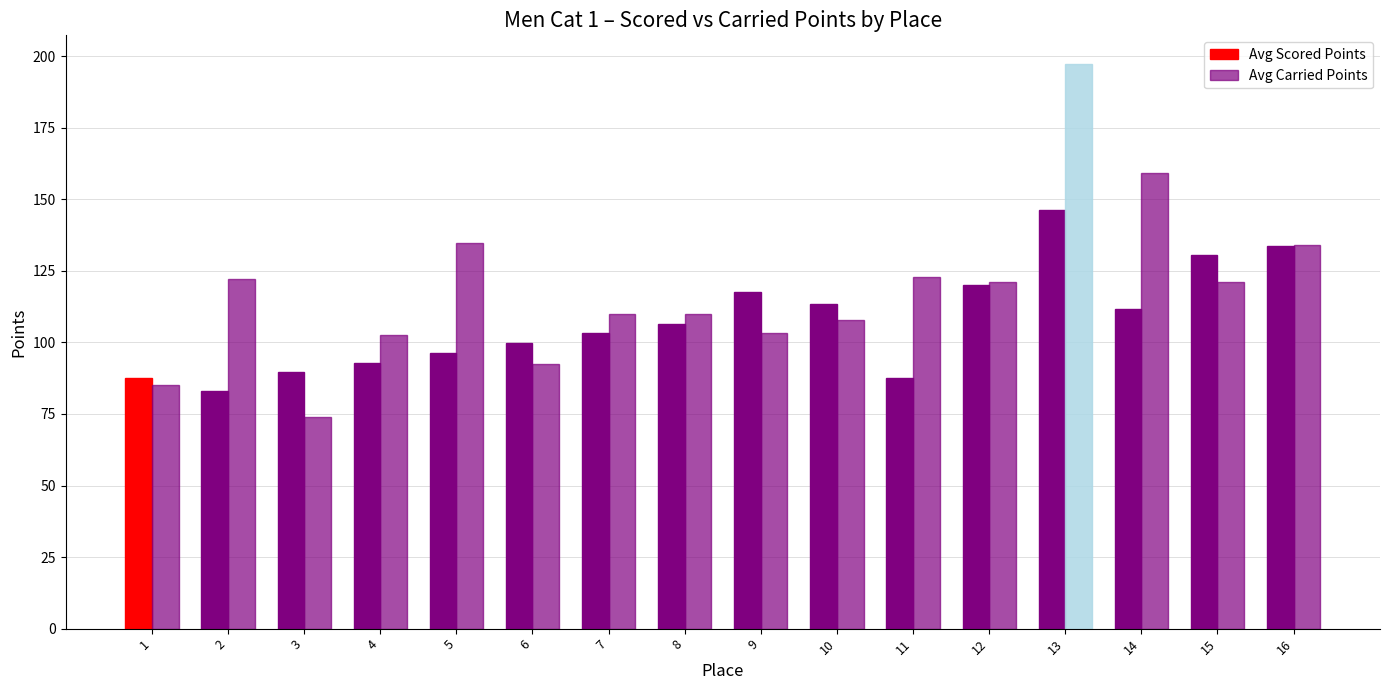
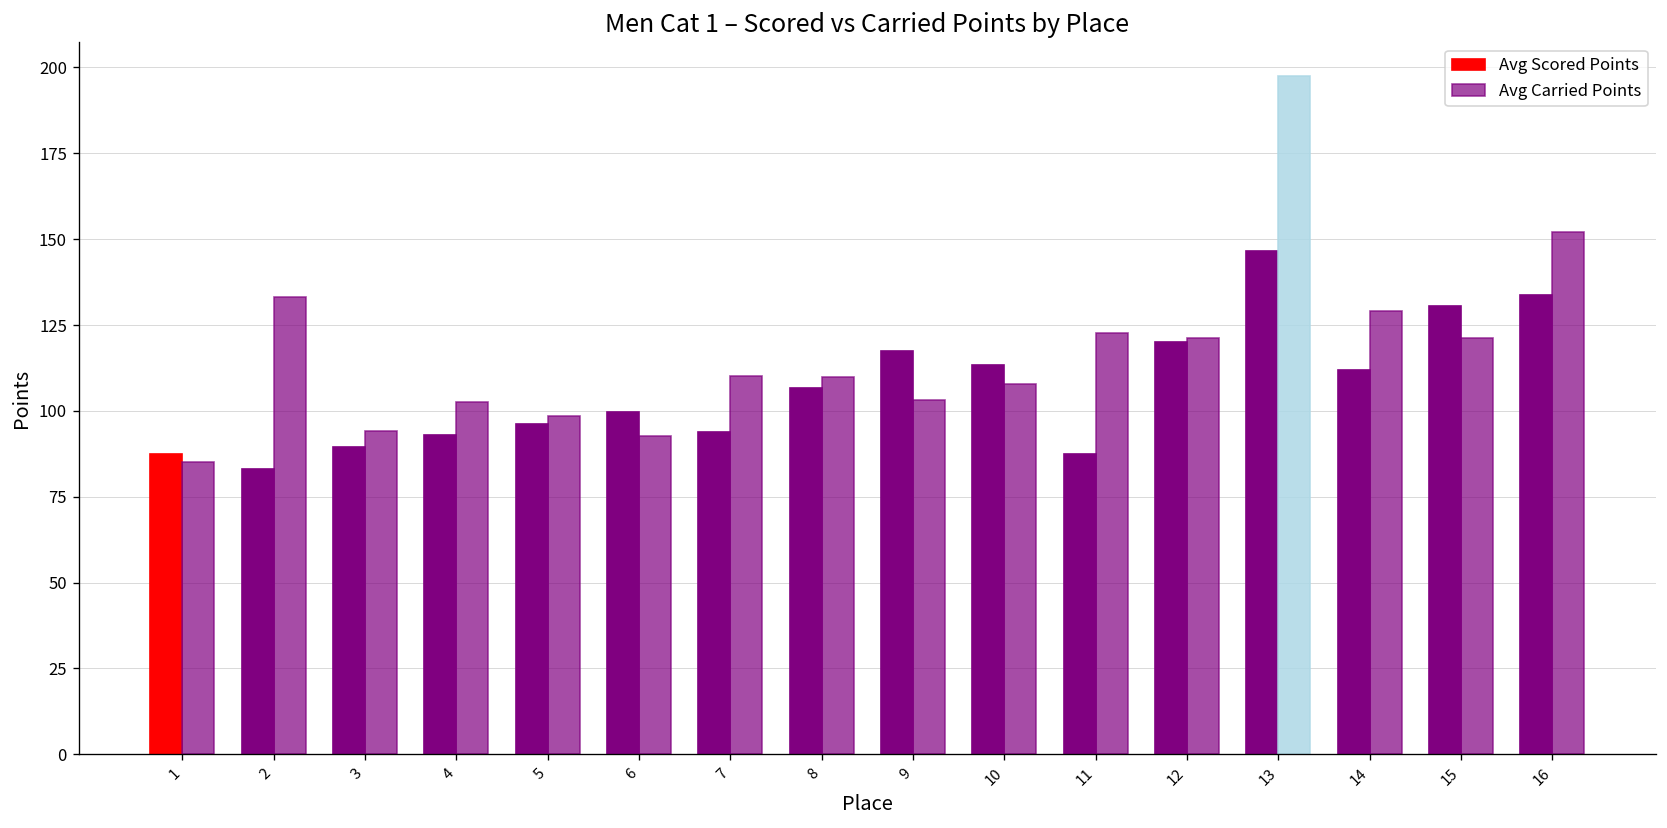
Avg Carried Points, 2: 122 -> 133
Avg Carried Points, 3: 74 -> 94
Avg Carried Points, 5: 135 -> 99
Avg Scored Points, 7: 103 -> 94
Avg Carried Points, 14: 159 -> 129
Avg Carried Points, 16: 134 -> 152
